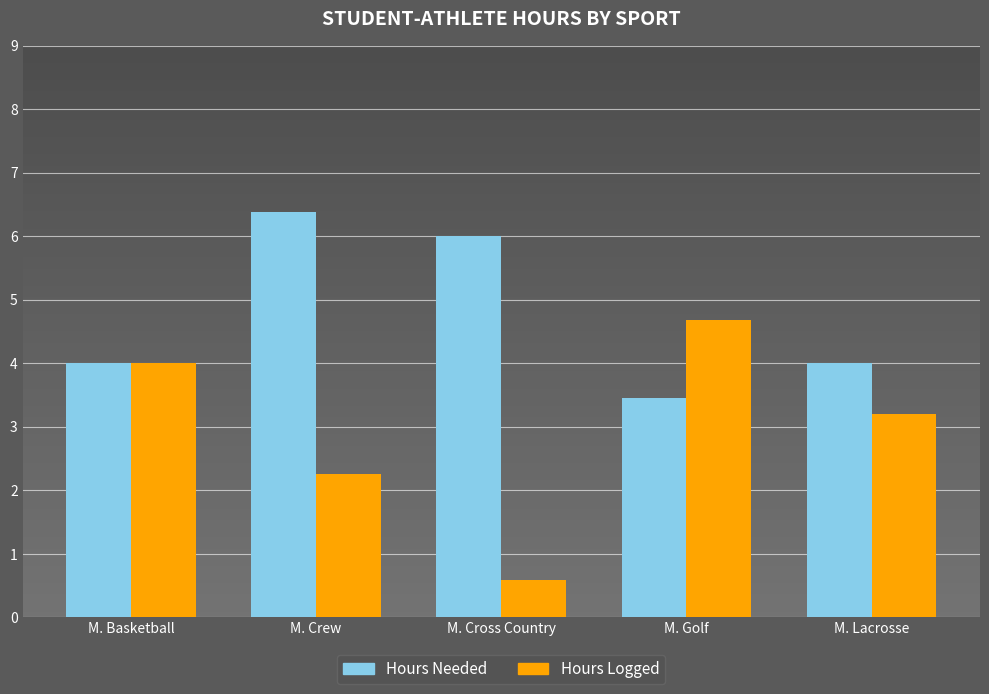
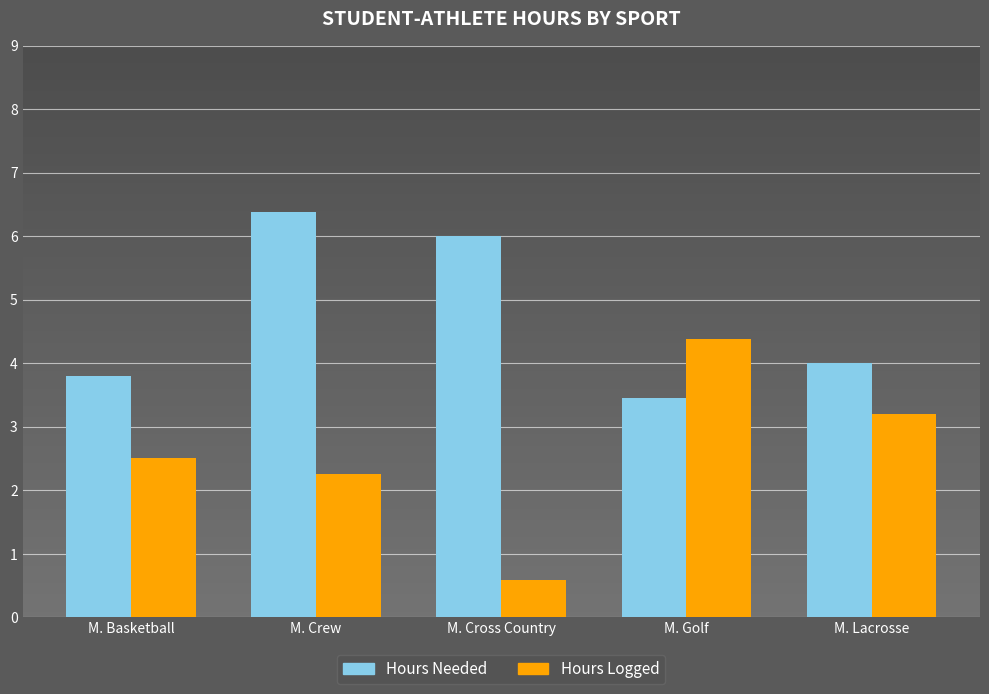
Hours Needed, M. Basketball: 4.0 -> 3.8
Hours Logged, M. Basketball: 4.0 -> 2.5
Hours Logged, M. Golf: 4.7 -> 4.4
